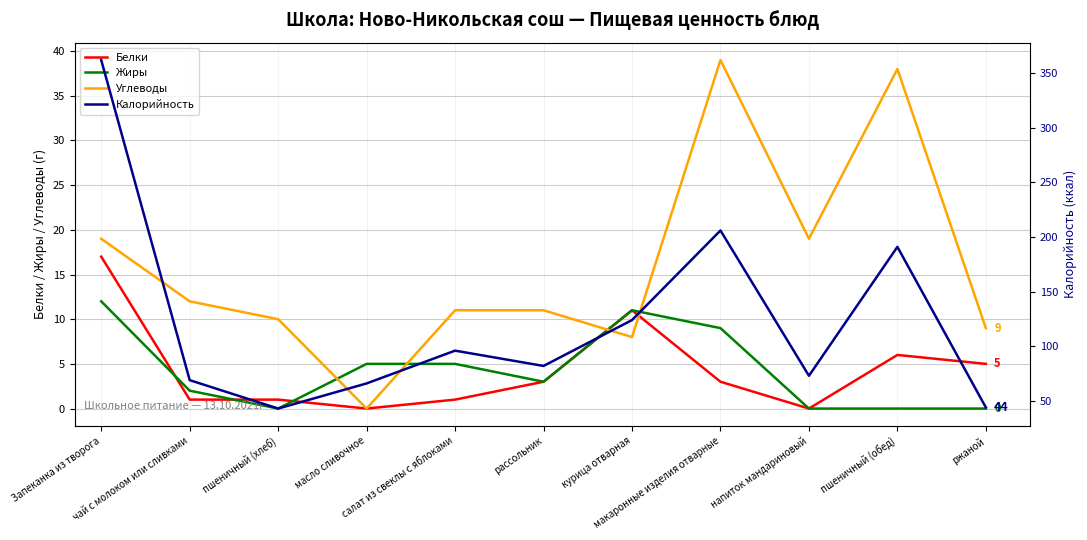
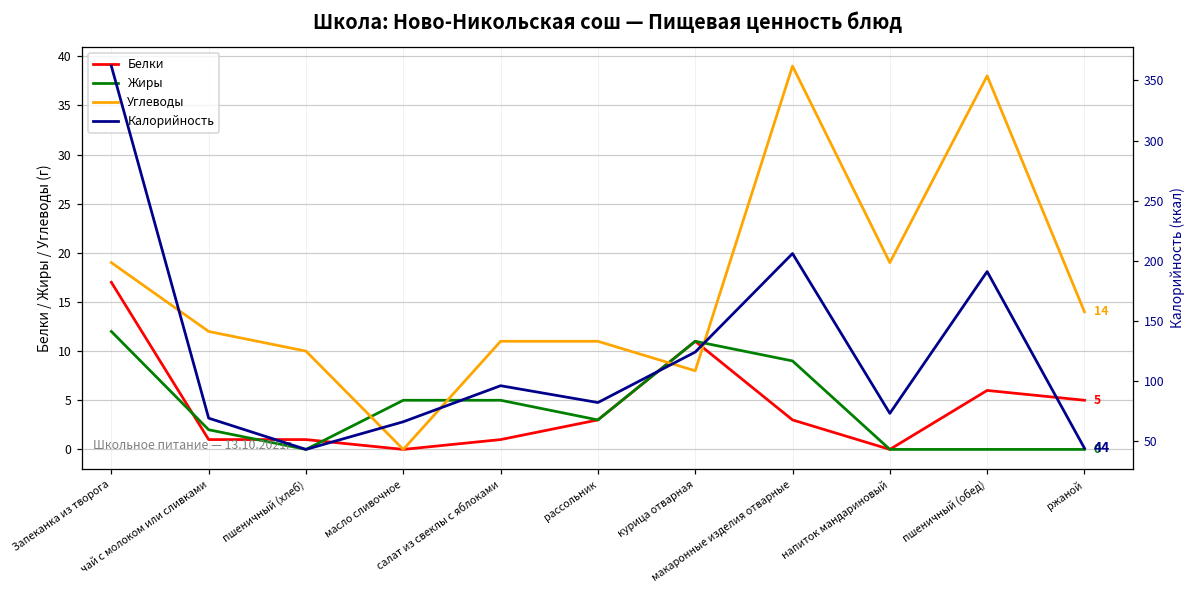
Углеводы, ржаной: 9 -> 14
